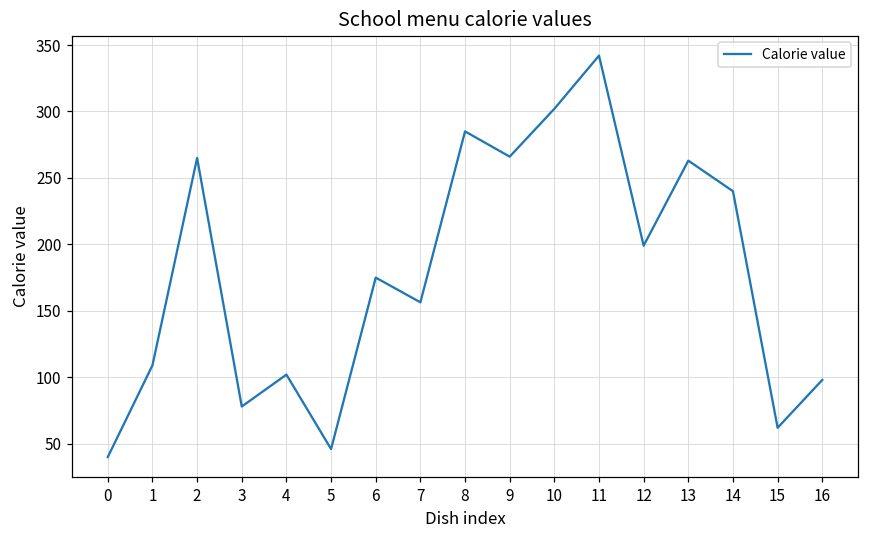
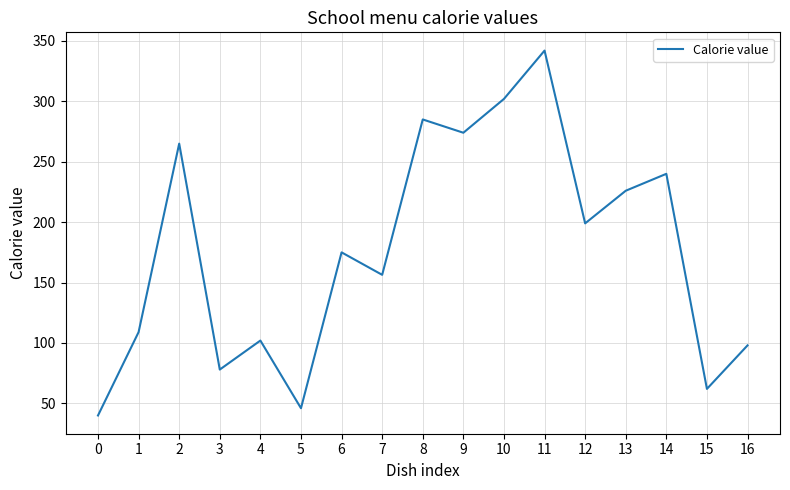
9: 266 -> 274
13: 263 -> 226
